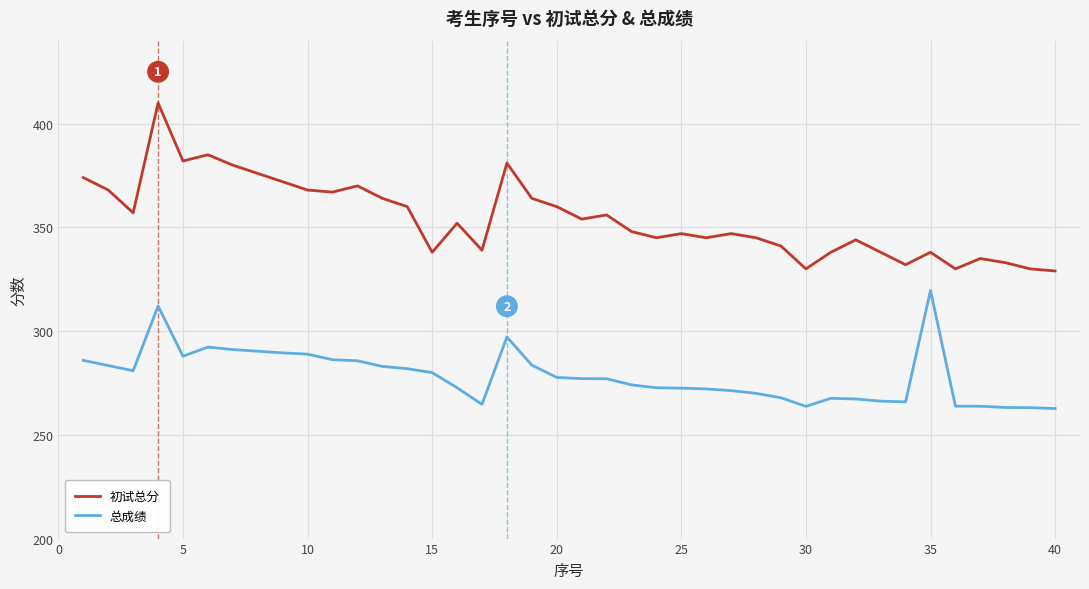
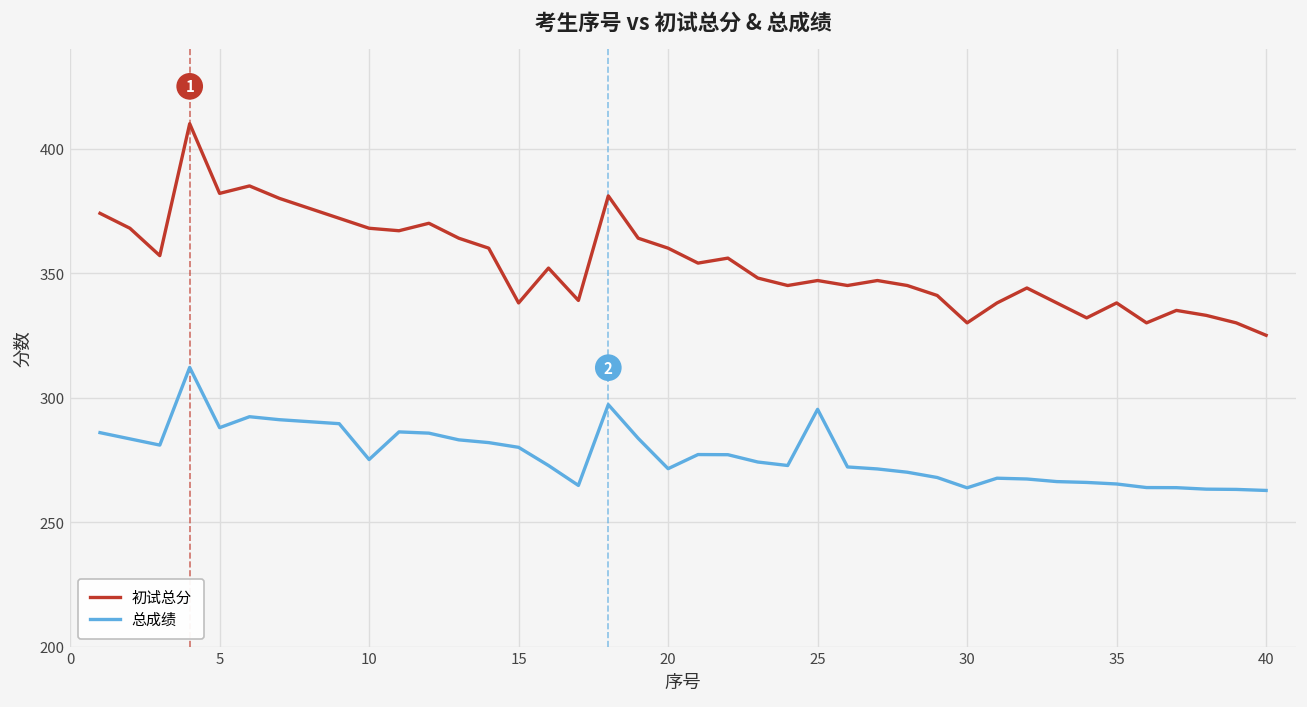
总成绩, 10: 289 -> 275
总成绩, 20: 278 -> 271
总成绩, 25: 273 -> 295
总成绩, 35: 320 -> 265
初试总分, 40: 329 -> 325
